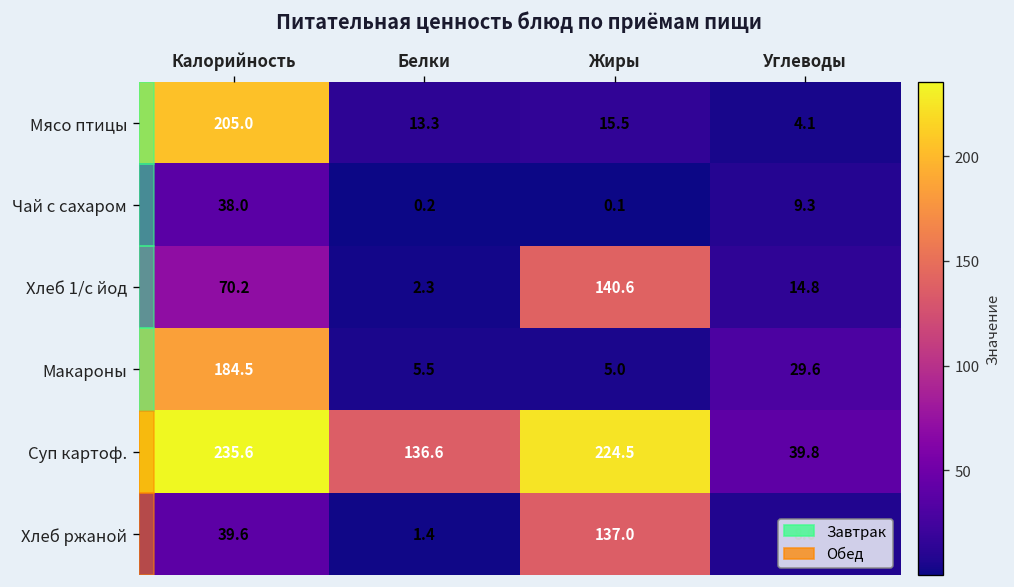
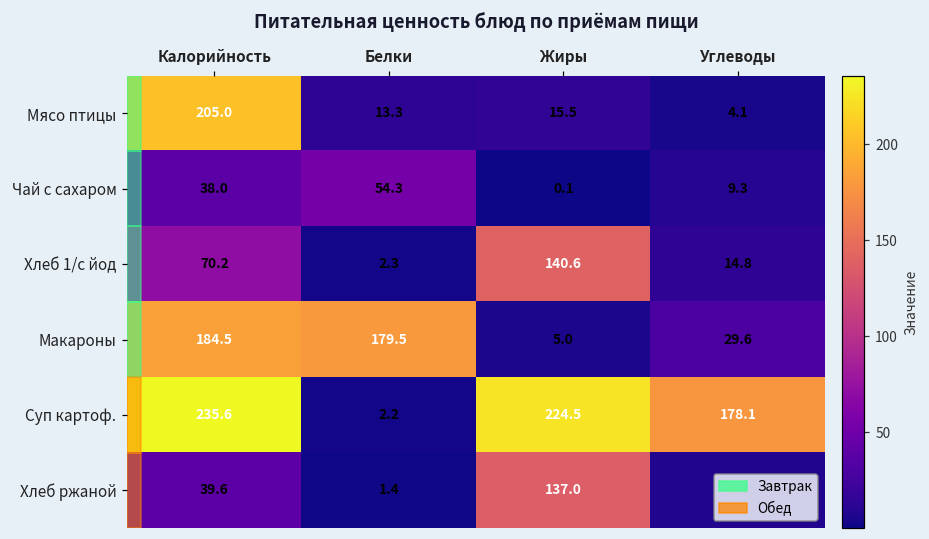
Чай с сахаром, Белки: 0.2 -> 54.3
Макароны, Белки: 5.5 -> 179.5
Суп картоф., Белки: 136.6 -> 2.2
Суп картоф., Углеводы: 39.8 -> 178.1
